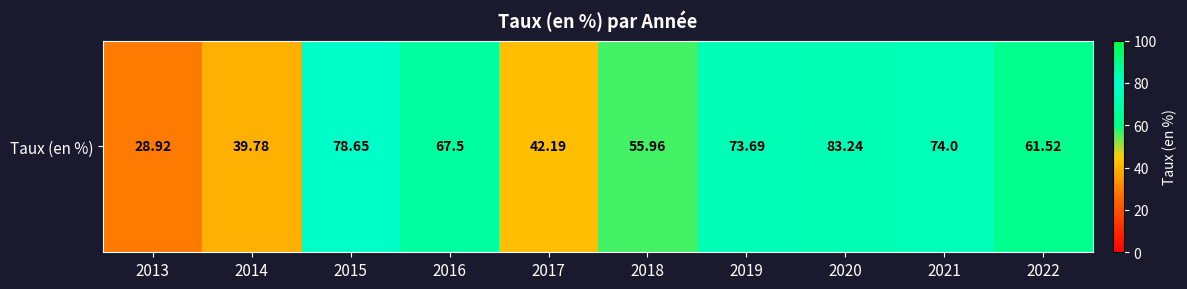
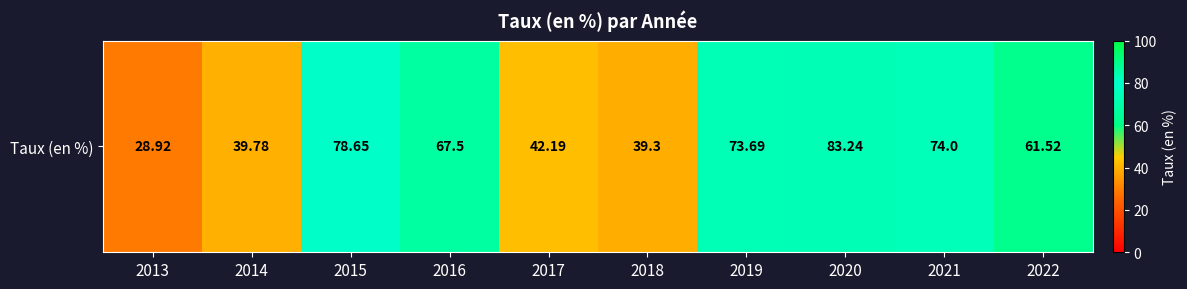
Taux (en %), 2018: 55.96 -> 39.3
